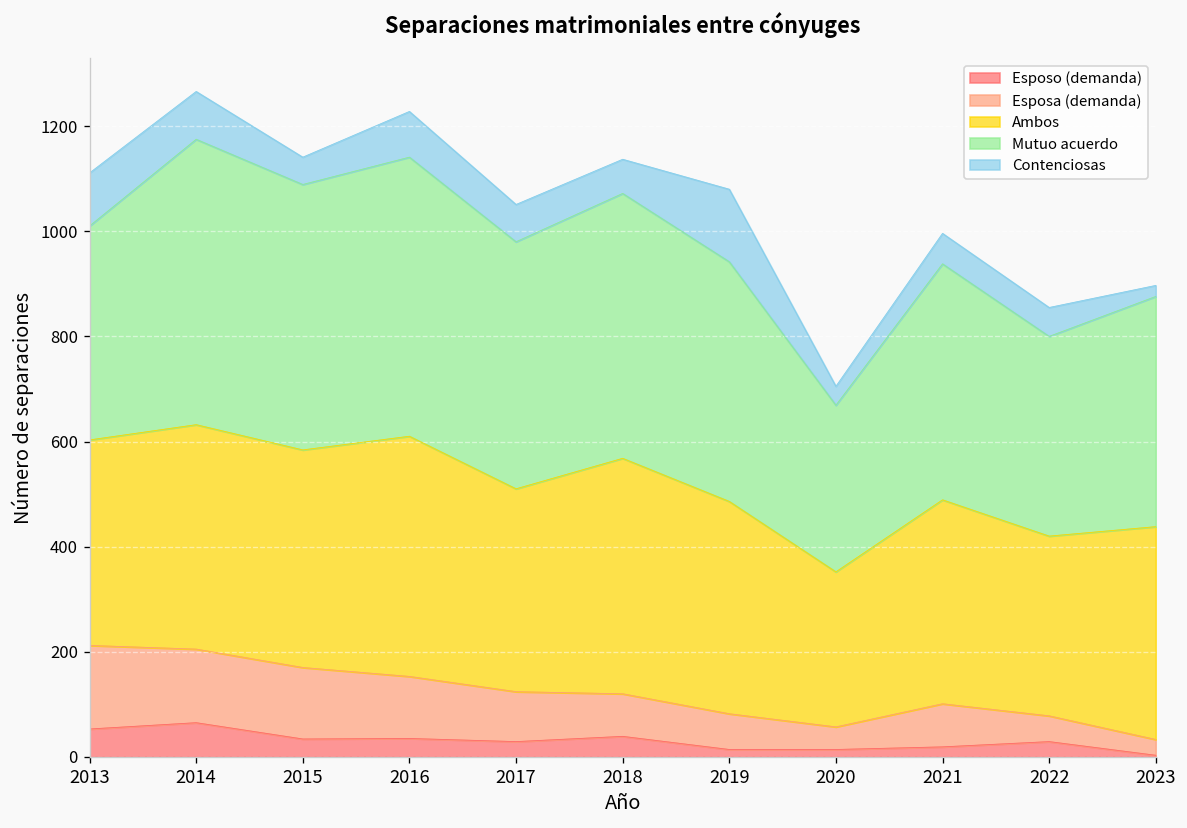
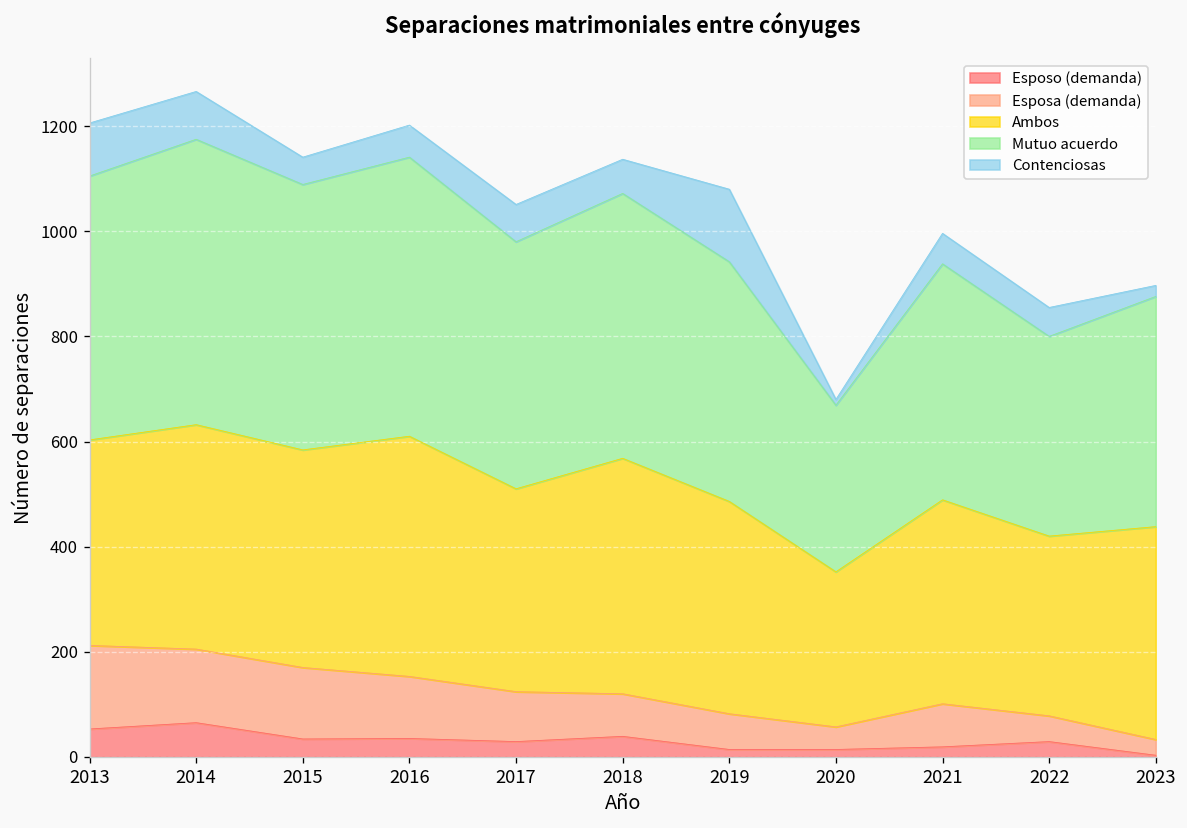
Mutuo acuerdo, 2013: 410 -> 500
Contenciosas, 2016: 90 -> 60
Contenciosas, 2020: 40 -> 10
